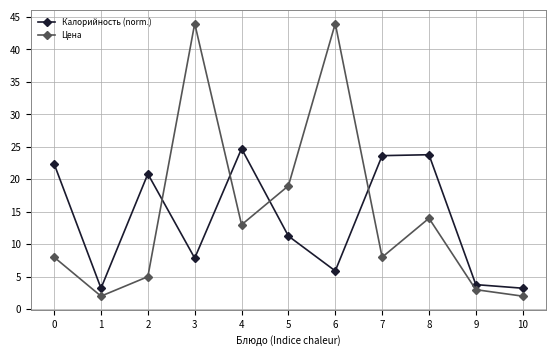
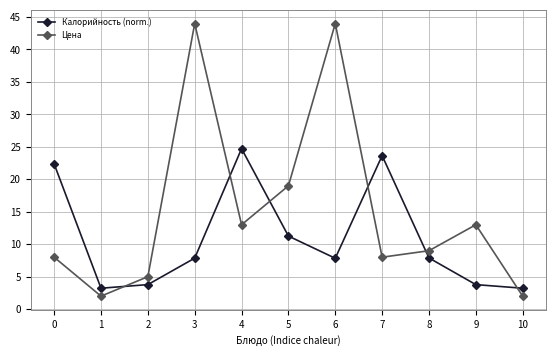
Калорийность (norm.), 2: 21 -> 4
Калорийность (norm.), 6: 6 -> 8
Калорийность (norm.), 8: 24 -> 8
Цена, 8: 14 -> 9
Цена, 9: 3 -> 13
